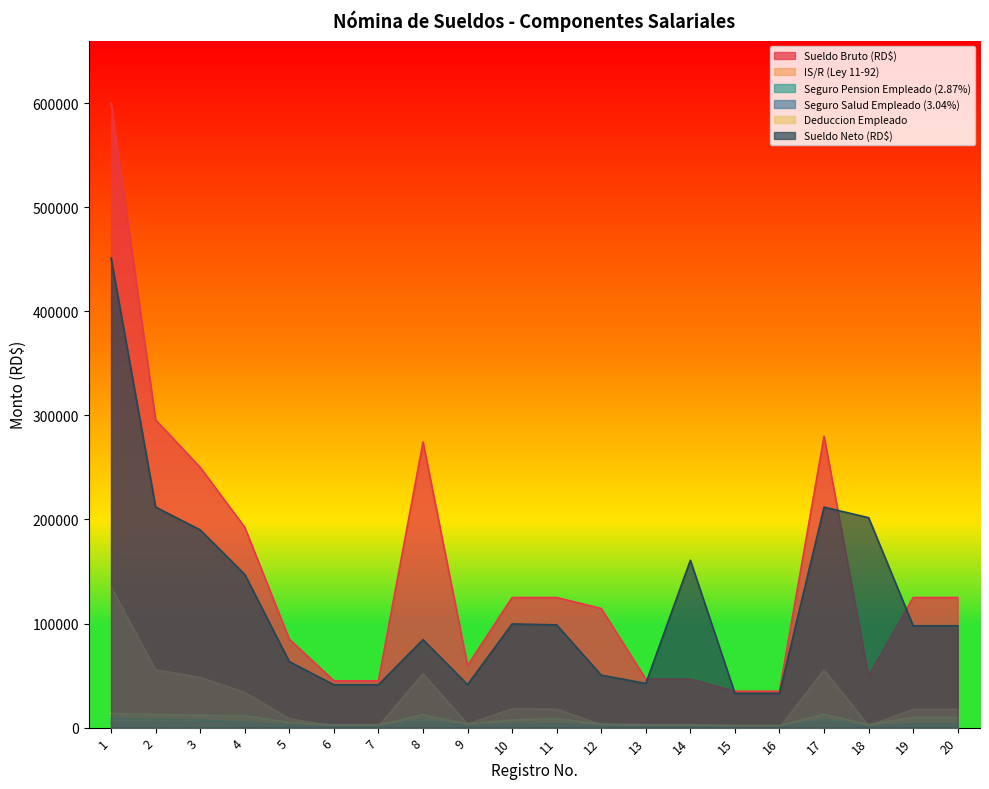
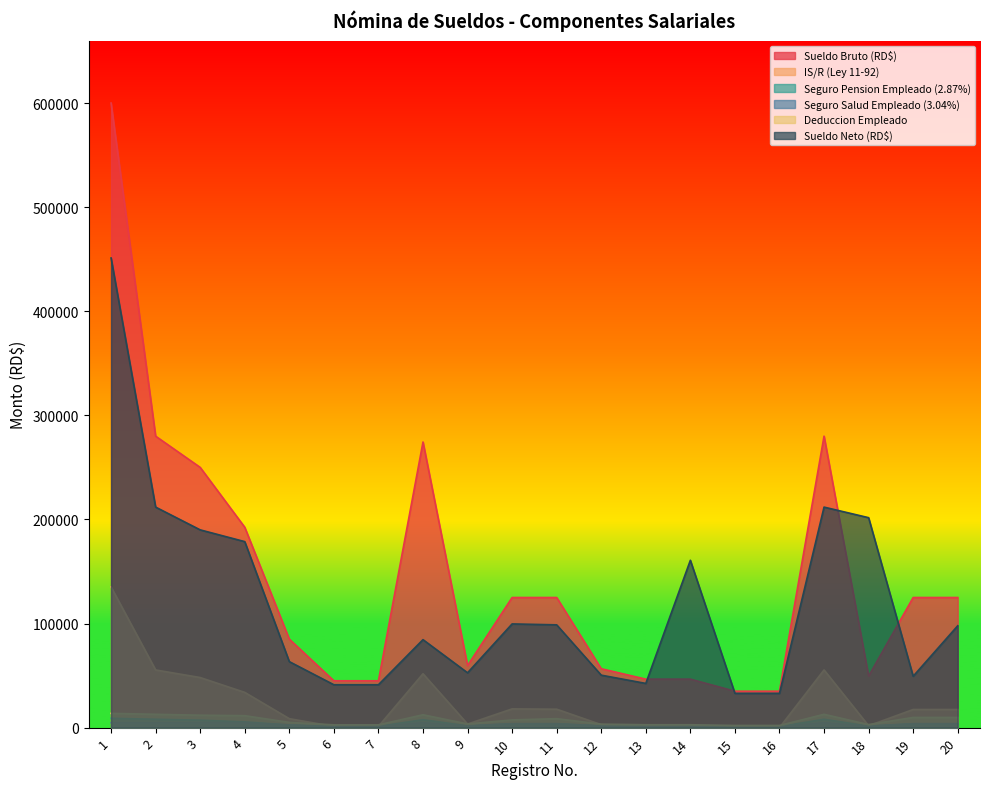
Sueldo Bruto (RD$), 2: 296000 -> 280000
Sueldo Neto (RD$), 4: 147000 -> 179000
Sueldo Neto (RD$), 9: 41000 -> 53000
Sueldo Bruto (RD$), 12: 114000 -> 57000
Sueldo Neto (RD$), 19: 98000 -> 49000
